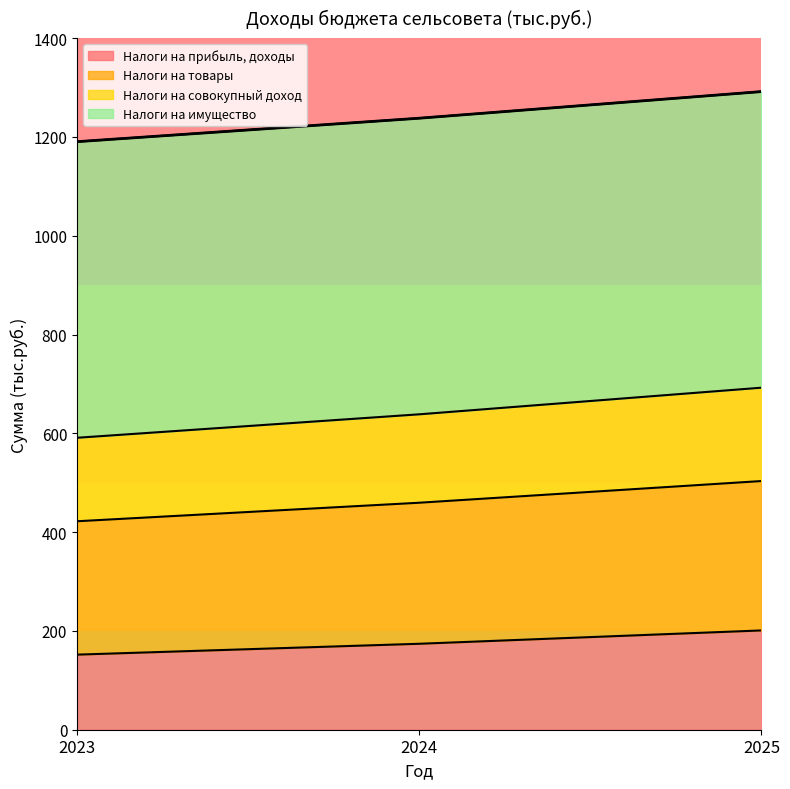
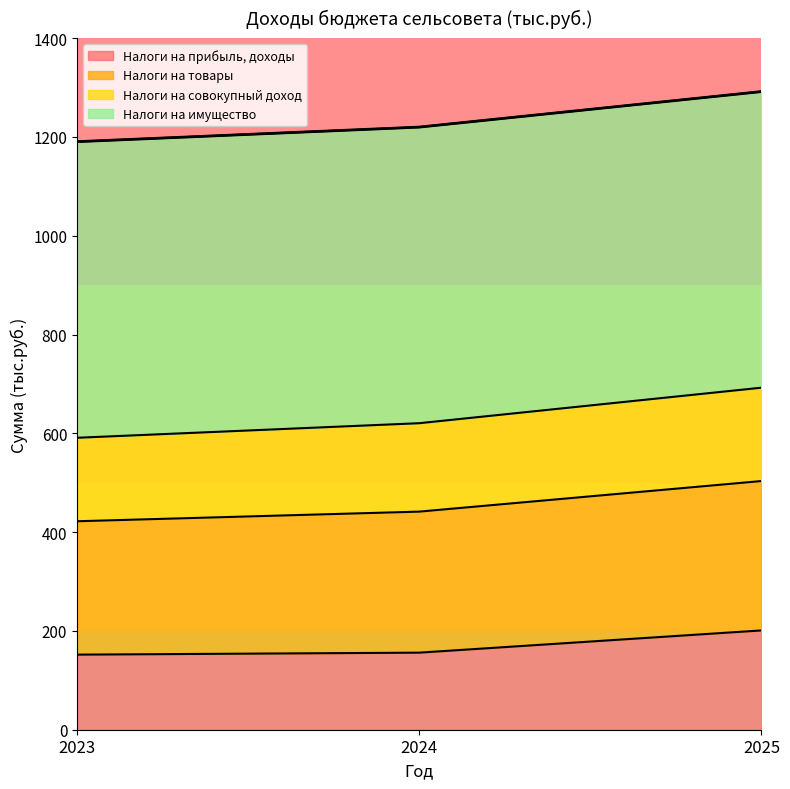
Налоги на прибыль, доходы, 2024: 170 -> 160
